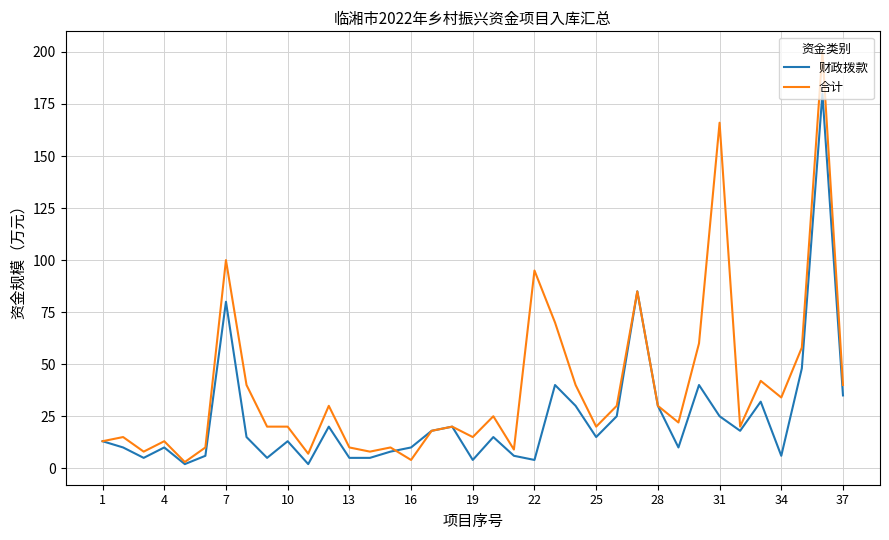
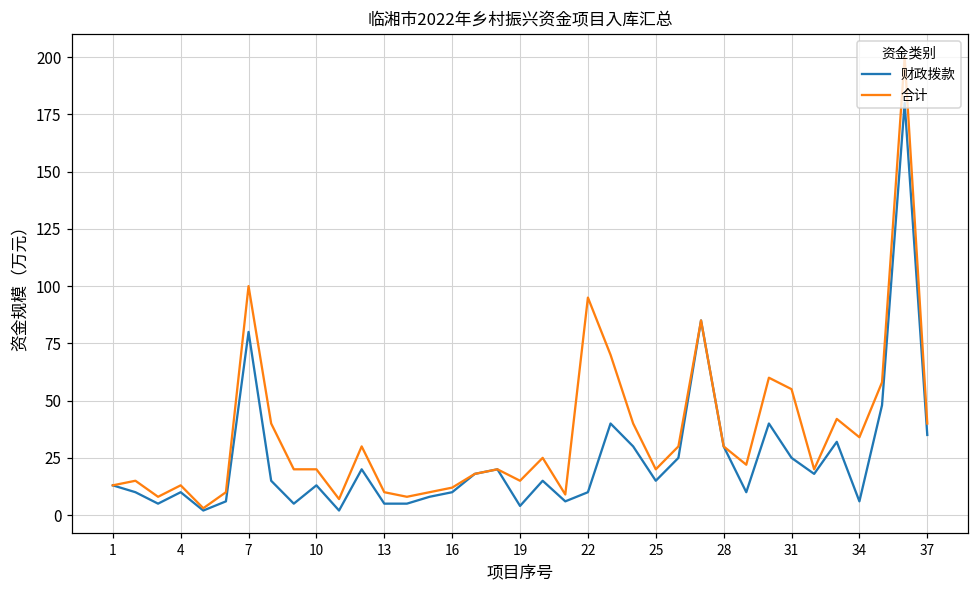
合计, 16: 4 -> 12
财政拨款, 22: 4 -> 10
合计, 31: 166 -> 55
